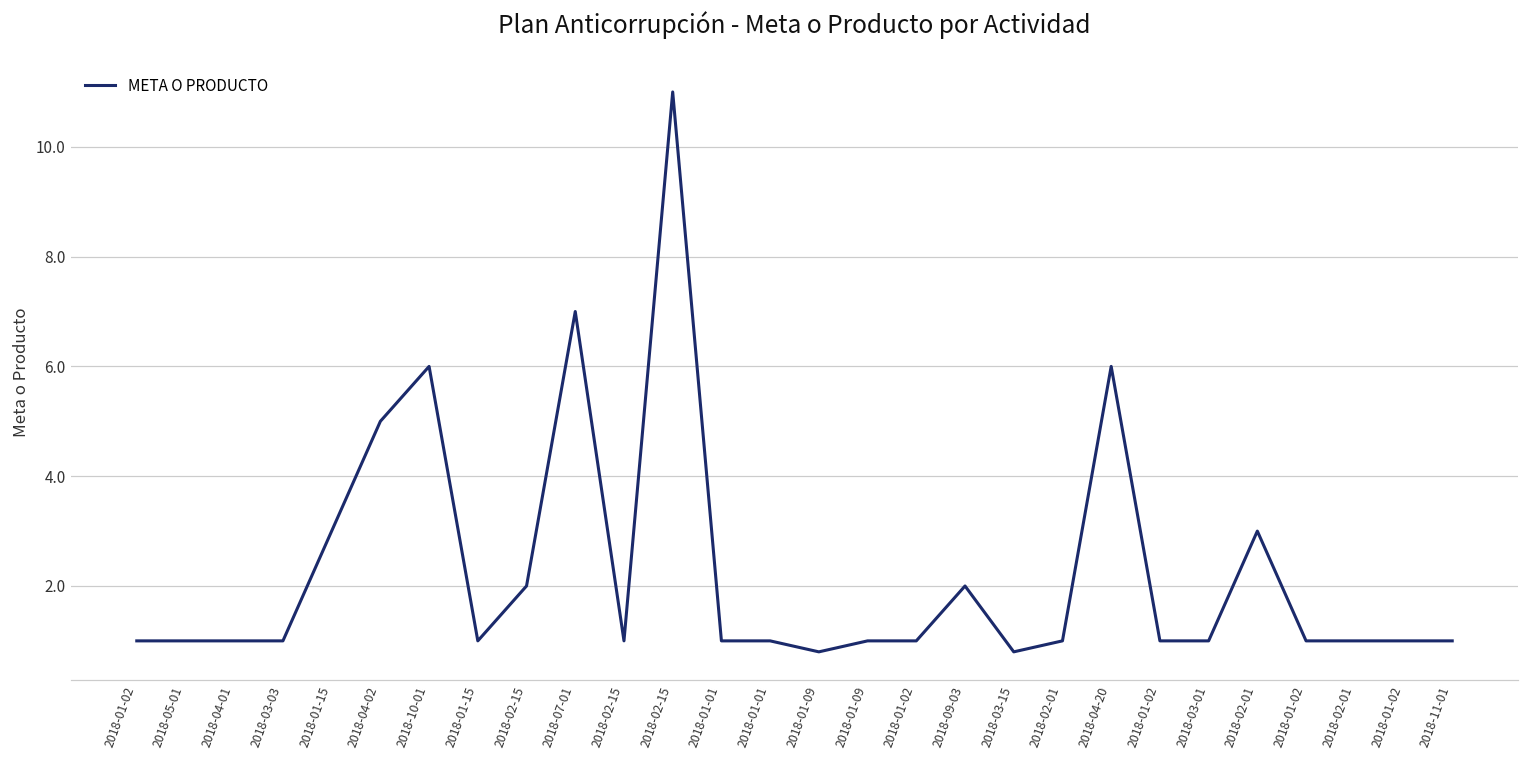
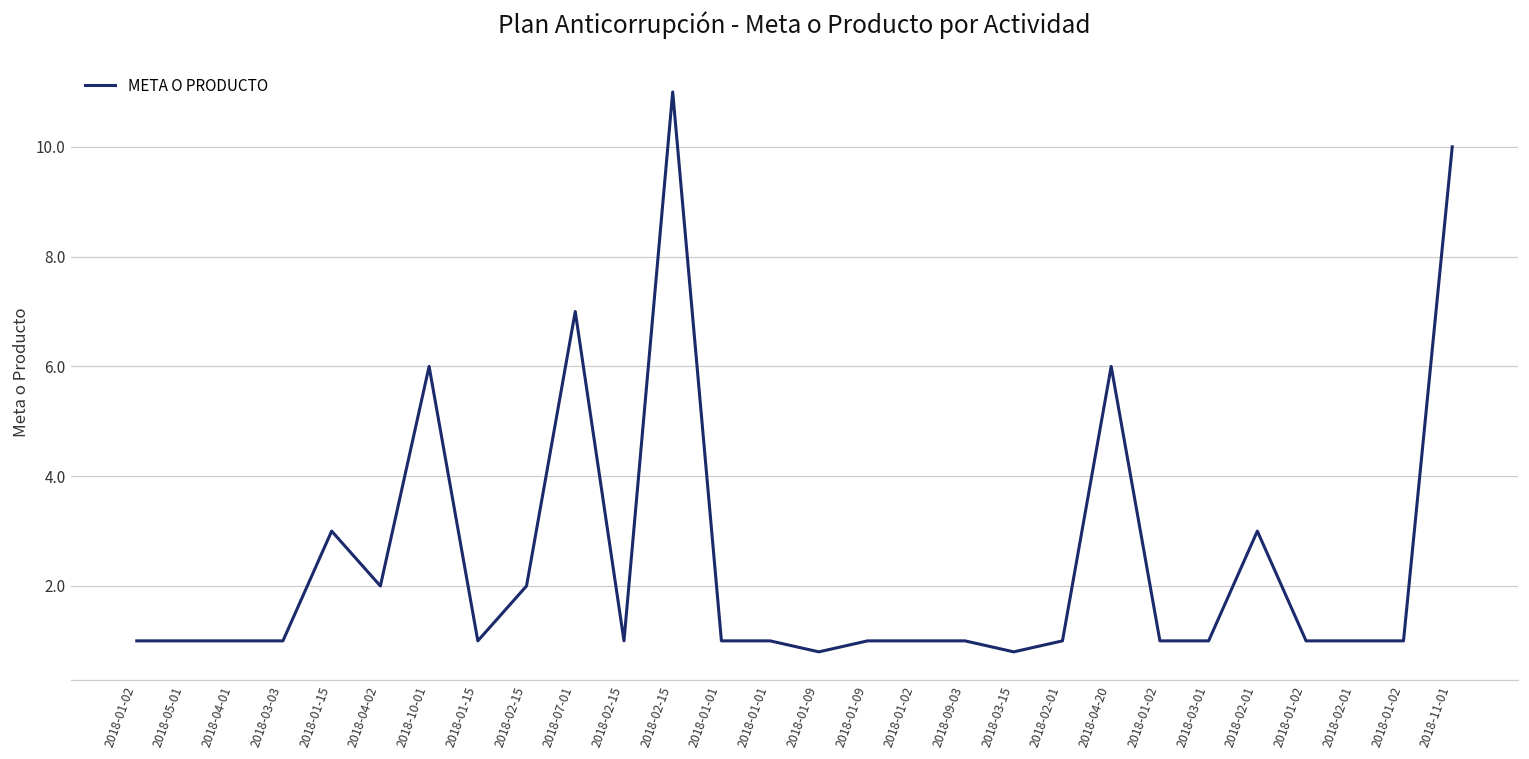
2018-04-02: 5 -> 2
2018-09-03: 2 -> 1
2018-11-01: 1 -> 10
